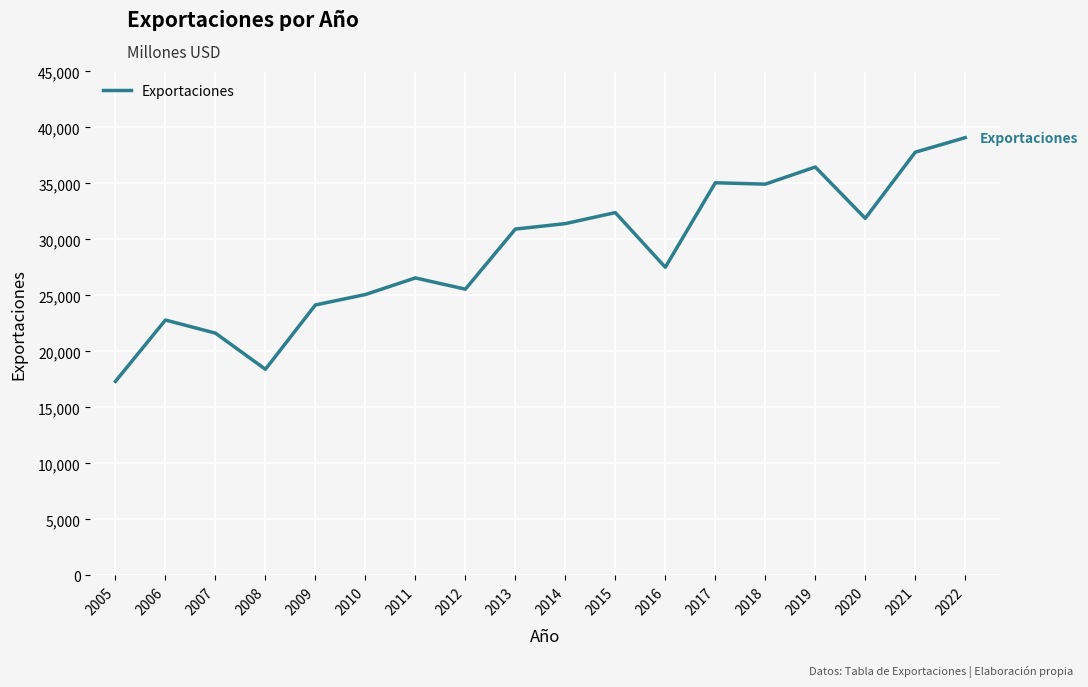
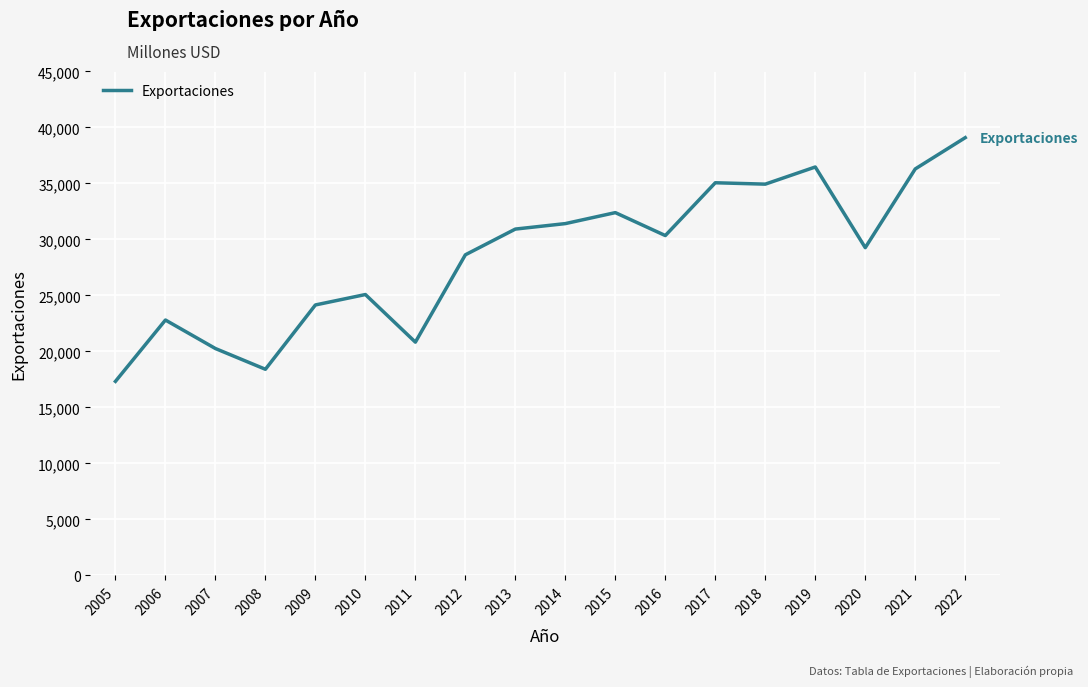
2007: 21,600 -> 20,300
2011: 26,600 -> 20,800
2012: 25,600 -> 28,600
2016: 27,500 -> 30,300
2020: 31,900 -> 29,300
2021: 37,800 -> 36,300
